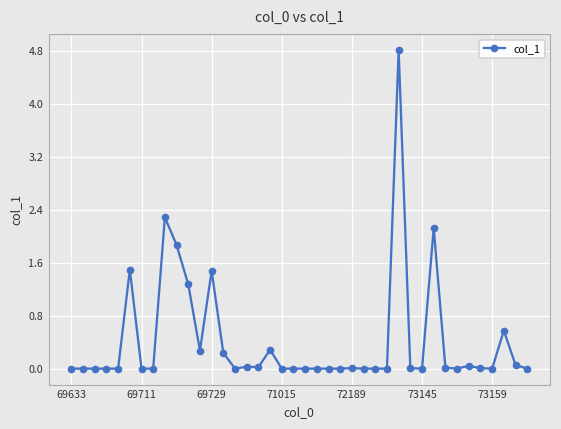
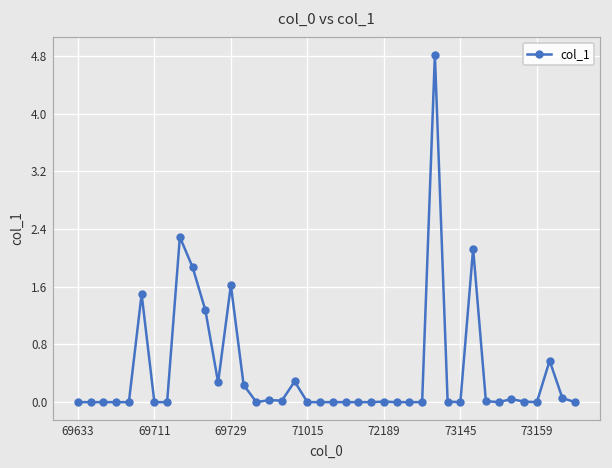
69729: 1.5 -> 1.6
